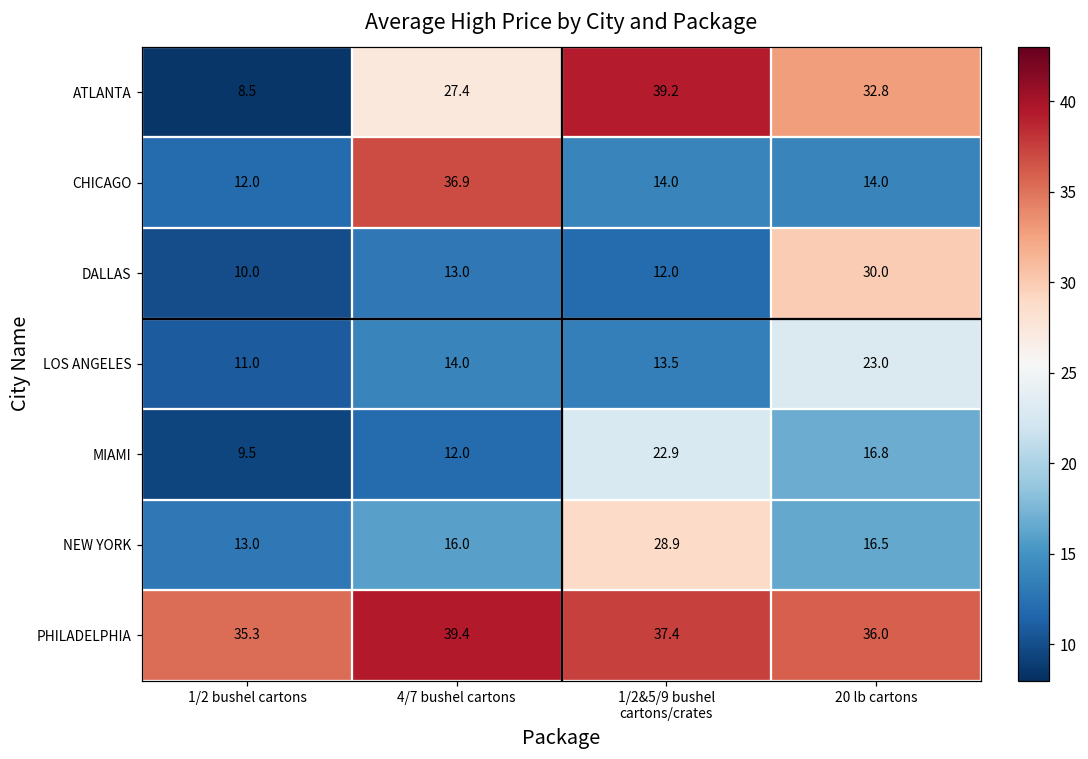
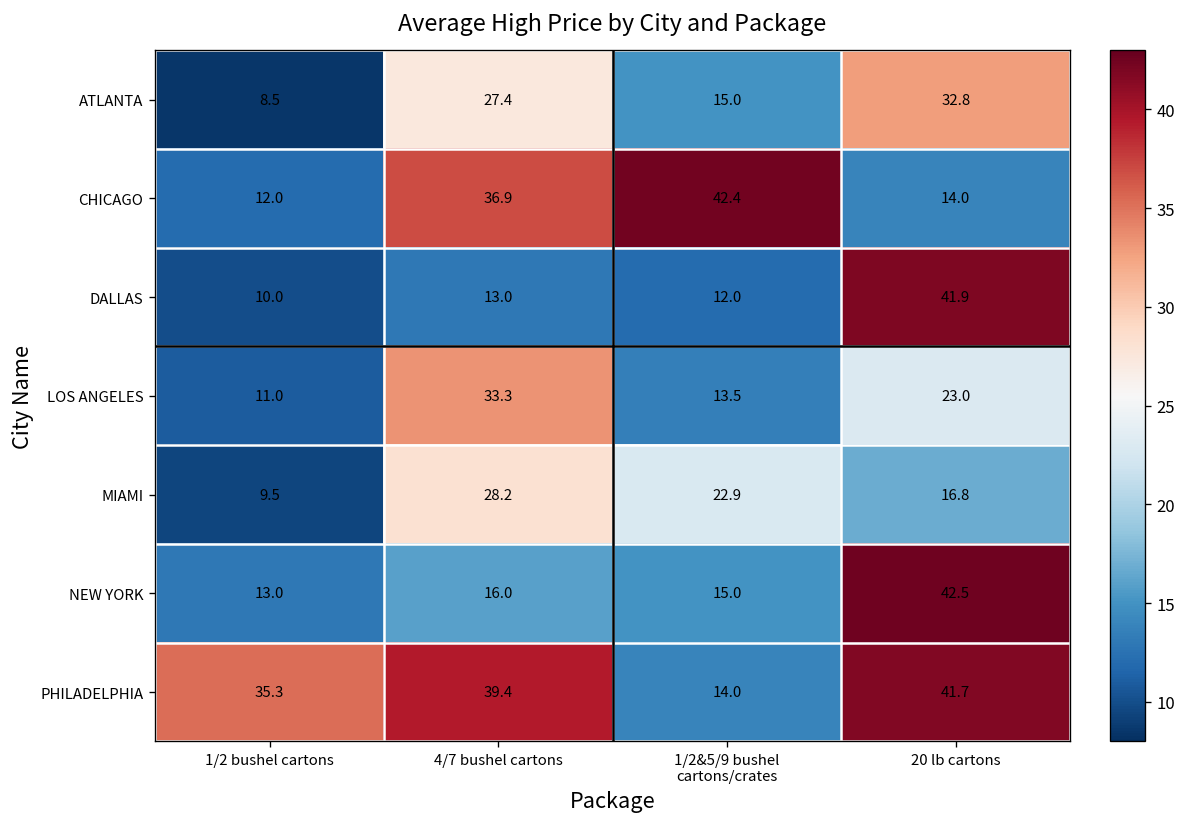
ATLANTA, 1/2&5/9 bushel cartons/crates: 39.2 -> 15.0
CHICAGO, 1/2&5/9 bushel cartons/crates: 14.0 -> 42.4
DALLAS, 20 lb cartons: 30.0 -> 41.9
LOS ANGELES, 4/7 bushel cartons: 14.0 -> 33.3
MIAMI, 4/7 bushel cartons: 12.0 -> 28.2
NEW YORK, 1/2&5/9 bushel cartons/crates: 28.9 -> 15.0
NEW YORK, 20 lb cartons: 16.5 -> 42.5
PHILADELPHIA, 1/2&5/9 bushel cartons/crates: 37.4 -> 14.0
PHILADELPHIA, 20 lb cartons: 36.0 -> 41.7
